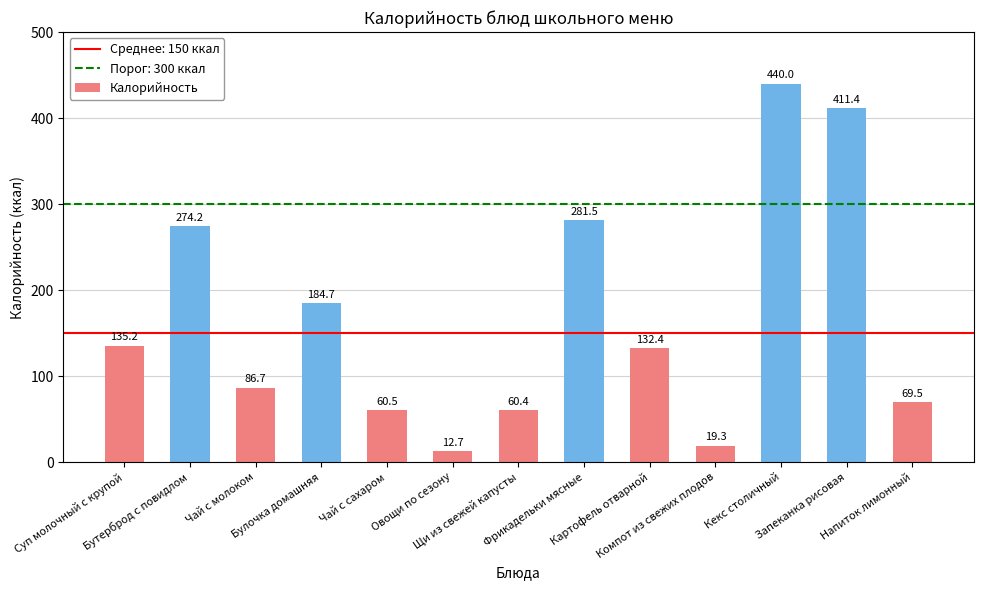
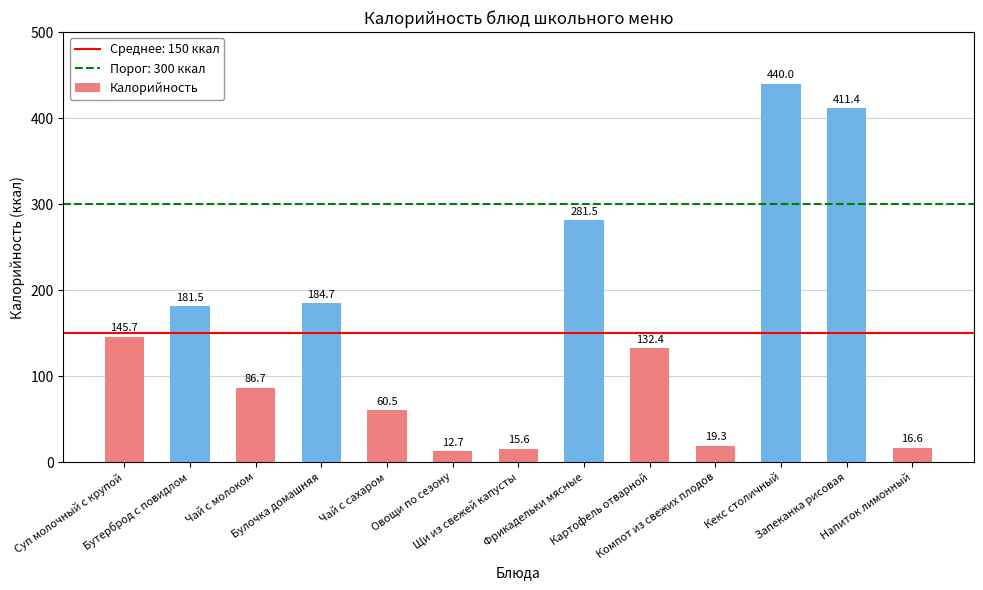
Суп молочный с крупой: 135.2 -> 145.7
Бутерброд с повидлом: 274.2 -> 181.5
Щи из свежей капусты: 60.4 -> 15.6
Напиток лимонный: 69.5 -> 16.6
